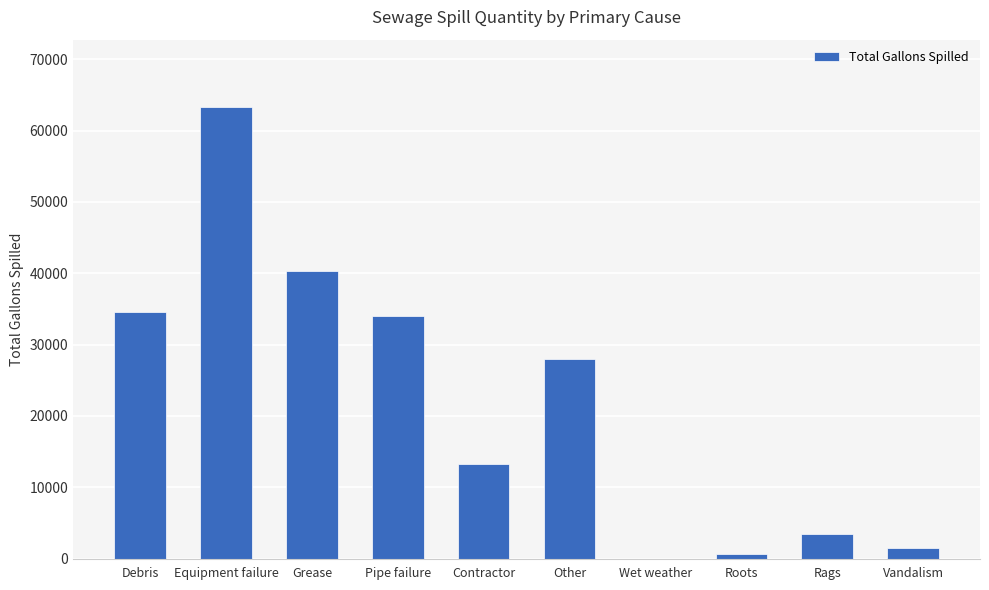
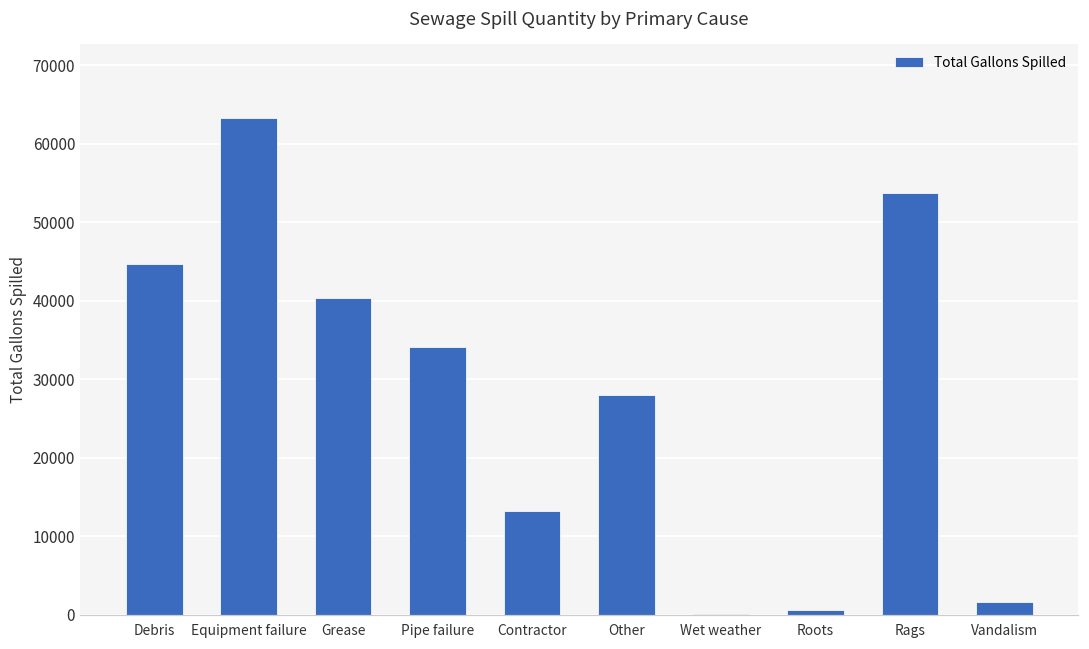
Debris: 35000 -> 45000
Rags: 4000 -> 54000
